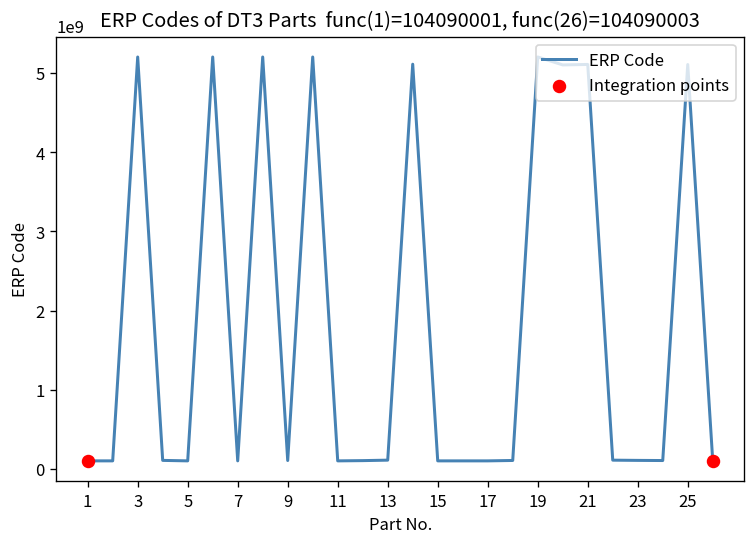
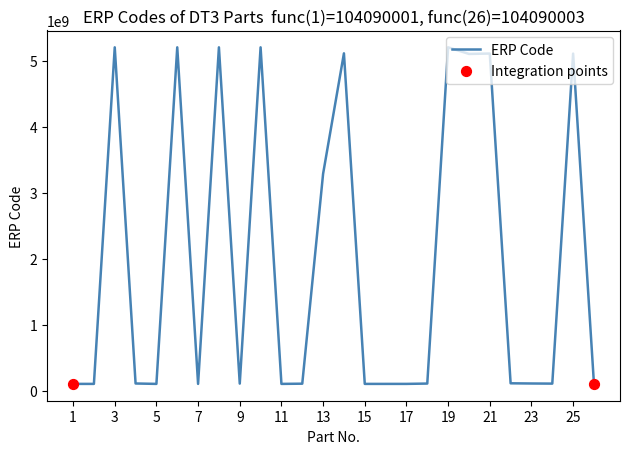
ERP Code, 13: 100000000 -> 3300000000
